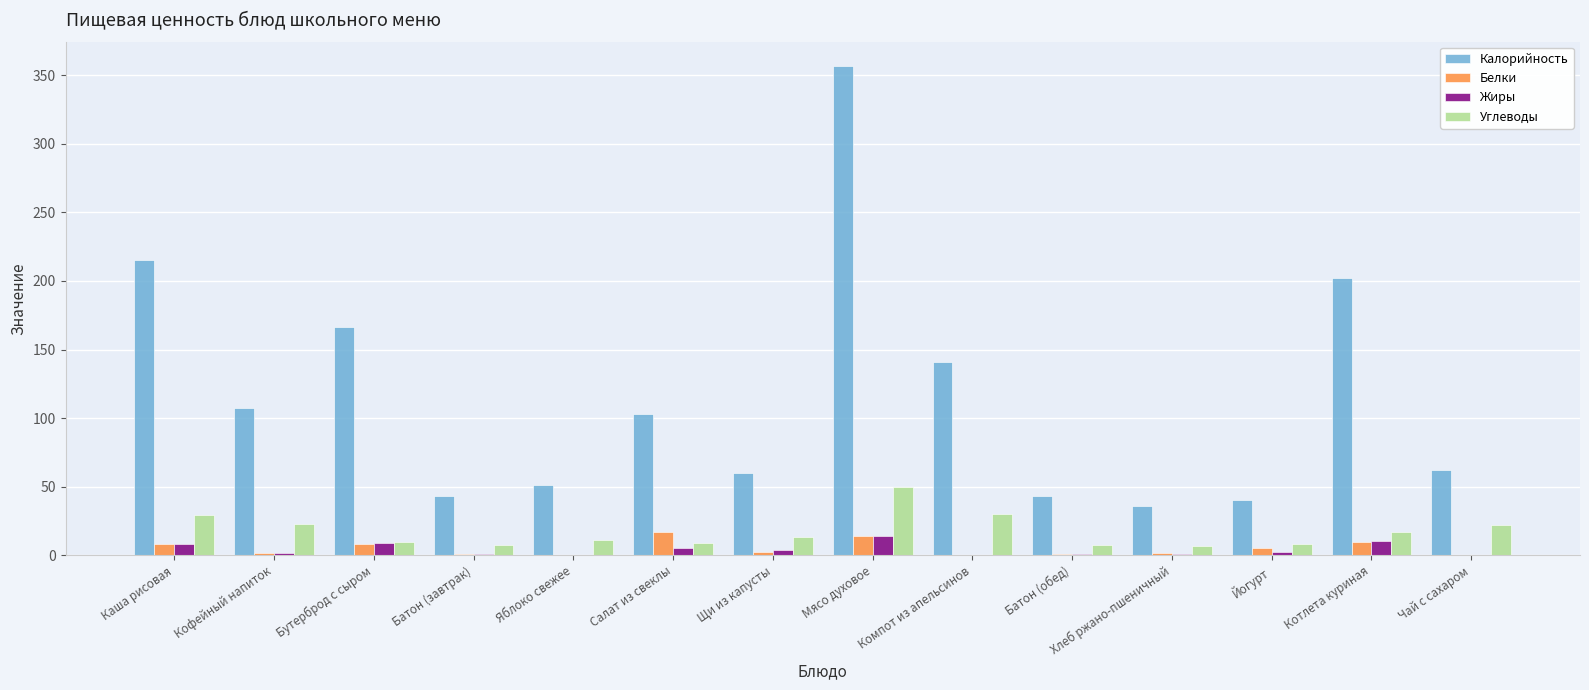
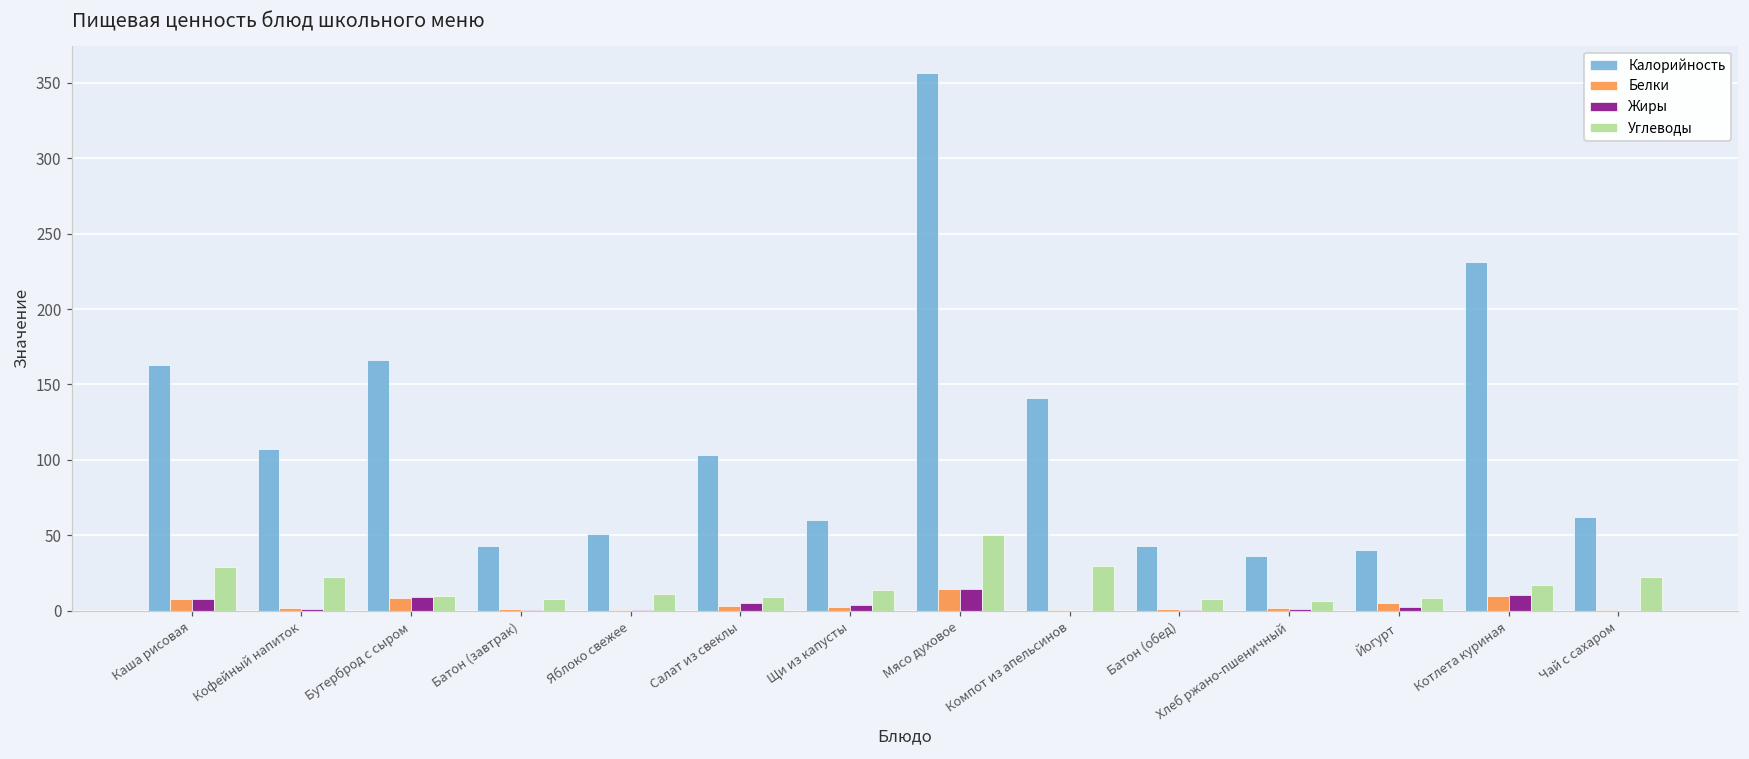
Калорийность, Каша рисовая: 215 -> 163
Белки, Салат из свеклы: 17 -> 3
Калорийность, Котлета куриная: 202 -> 231
